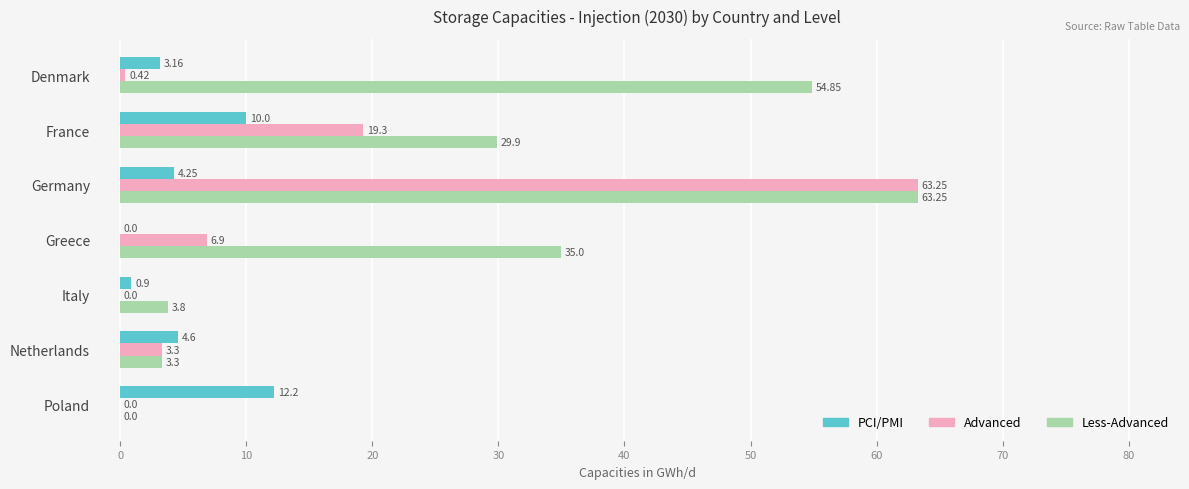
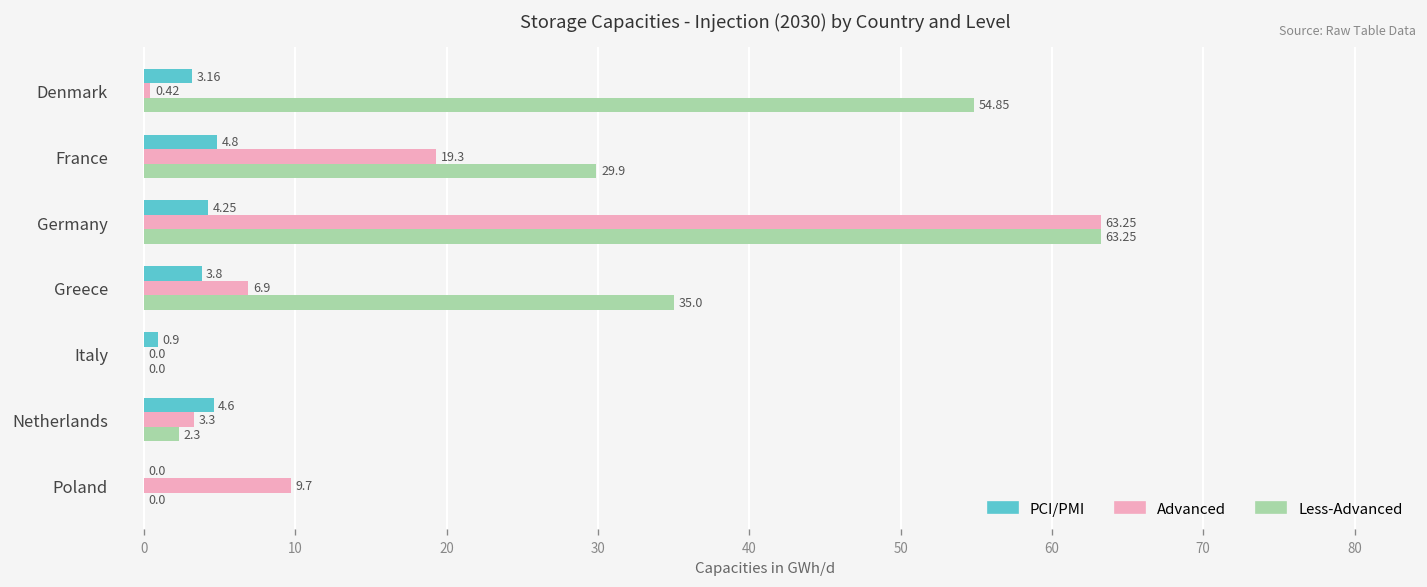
PCI/PMI, France: 10.0 -> 4.8
PCI/PMI, Greece: 0.0 -> 3.8
Less-Advanced, Italy: 3.8 -> 0.0
Less-Advanced, Netherlands: 3.3 -> 2.3
PCI/PMI, Poland: 12.2 -> 0.0
Advanced, Poland: 0.0 -> 9.7
